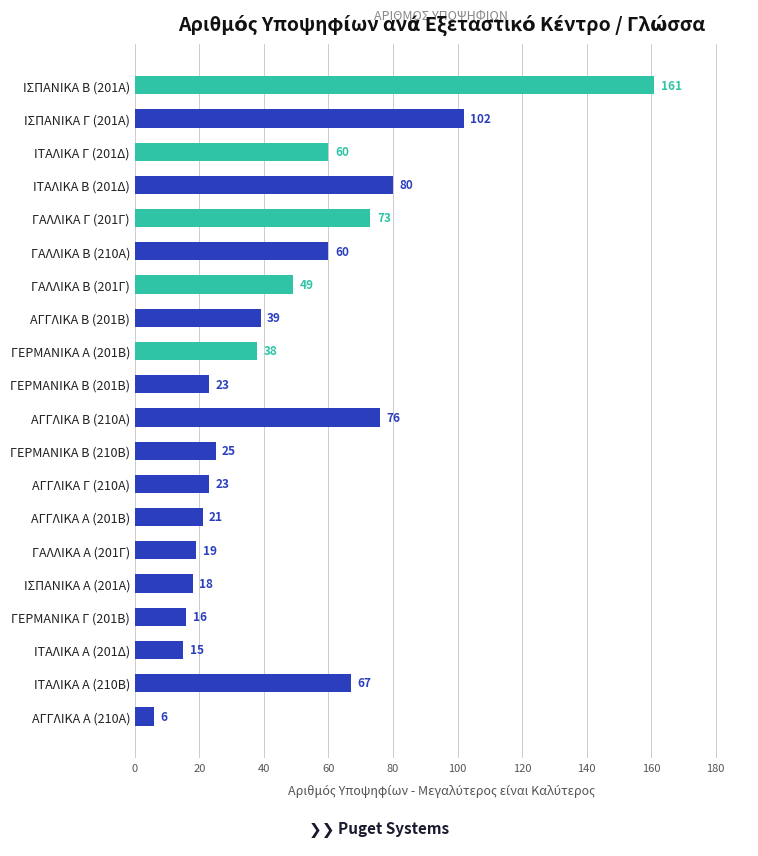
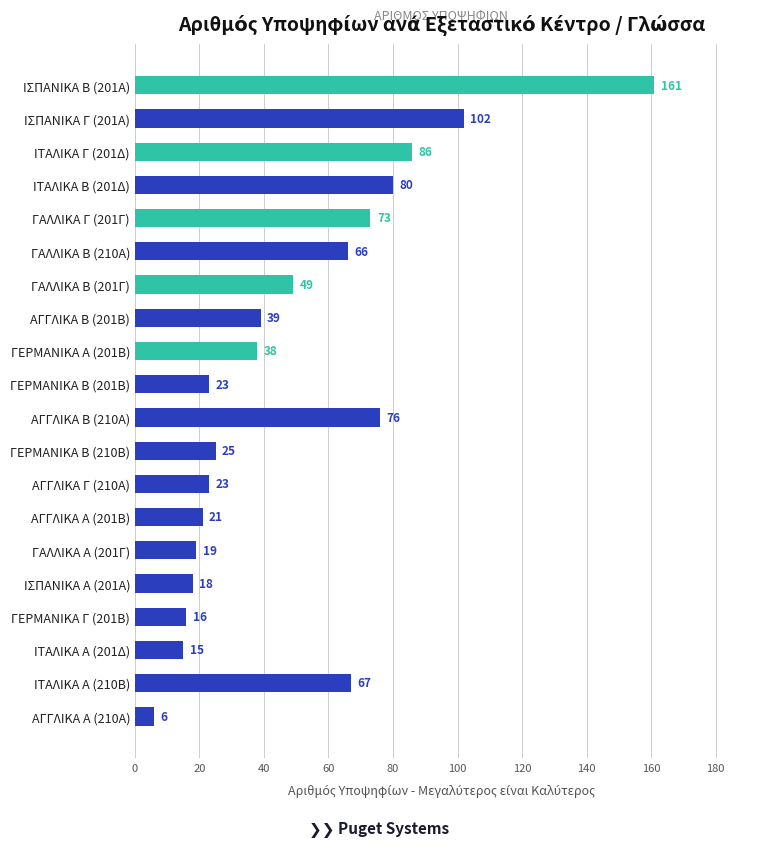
ΙΤΑΛΙΚΑ Γ (201Δ): 60 -> 86
ΓΑΛΛΙΚΑ Β (210Α): 60 -> 66
